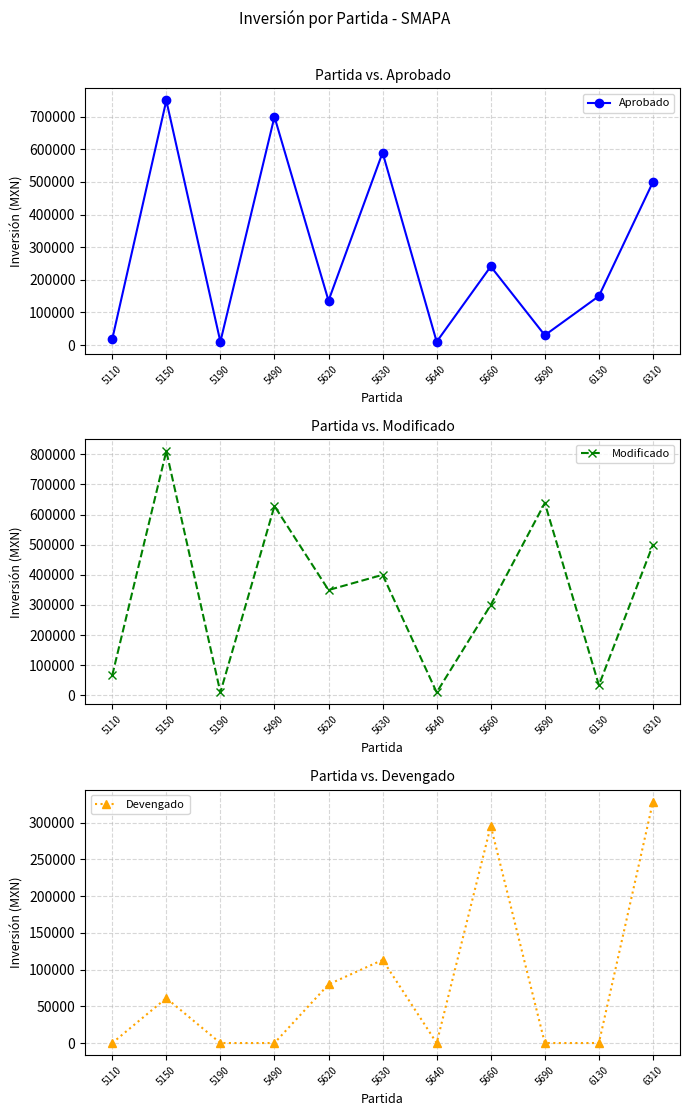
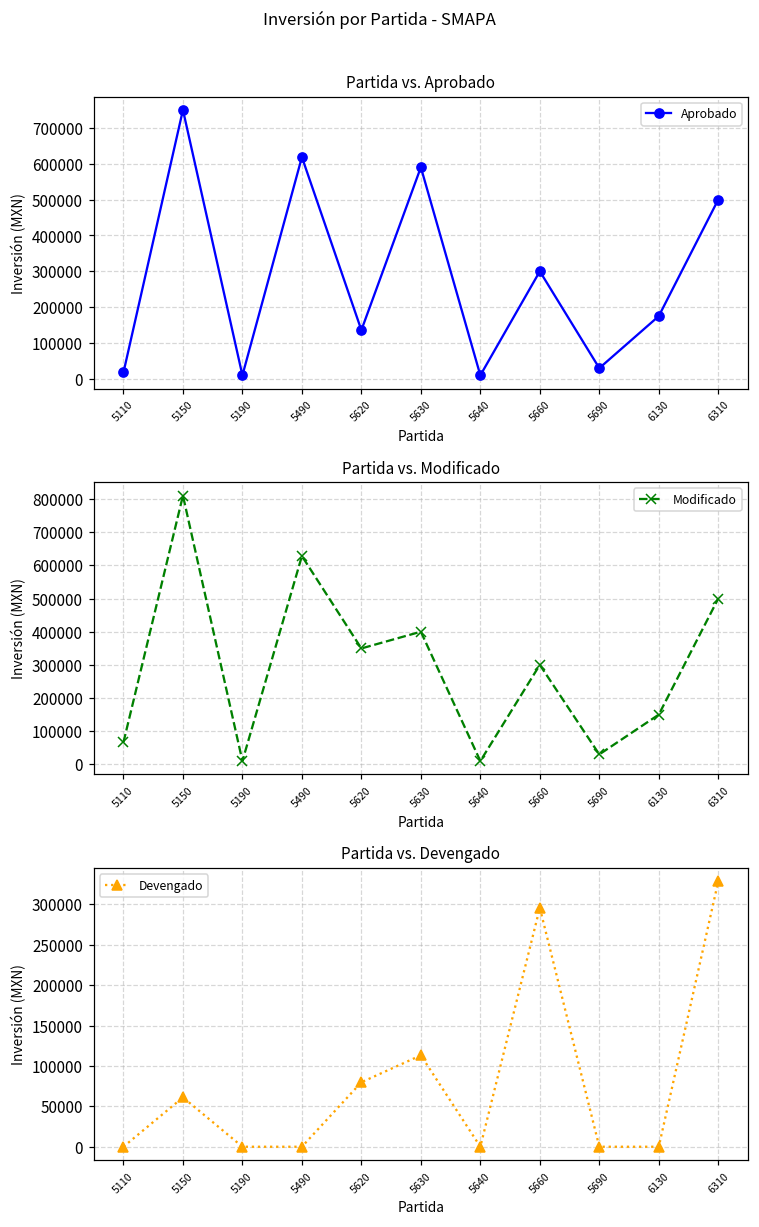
Partida vs. Aprobado, 5490: 700000 -> 620000
Partida vs. Aprobado, 5660: 240000 -> 300000
Partida vs. Aprobado, 6130: 150000 -> 180000
Partida vs. Modificado, 5690: 640000 -> 30000
Partida vs. Modificado, 6130: 30000 -> 150000
